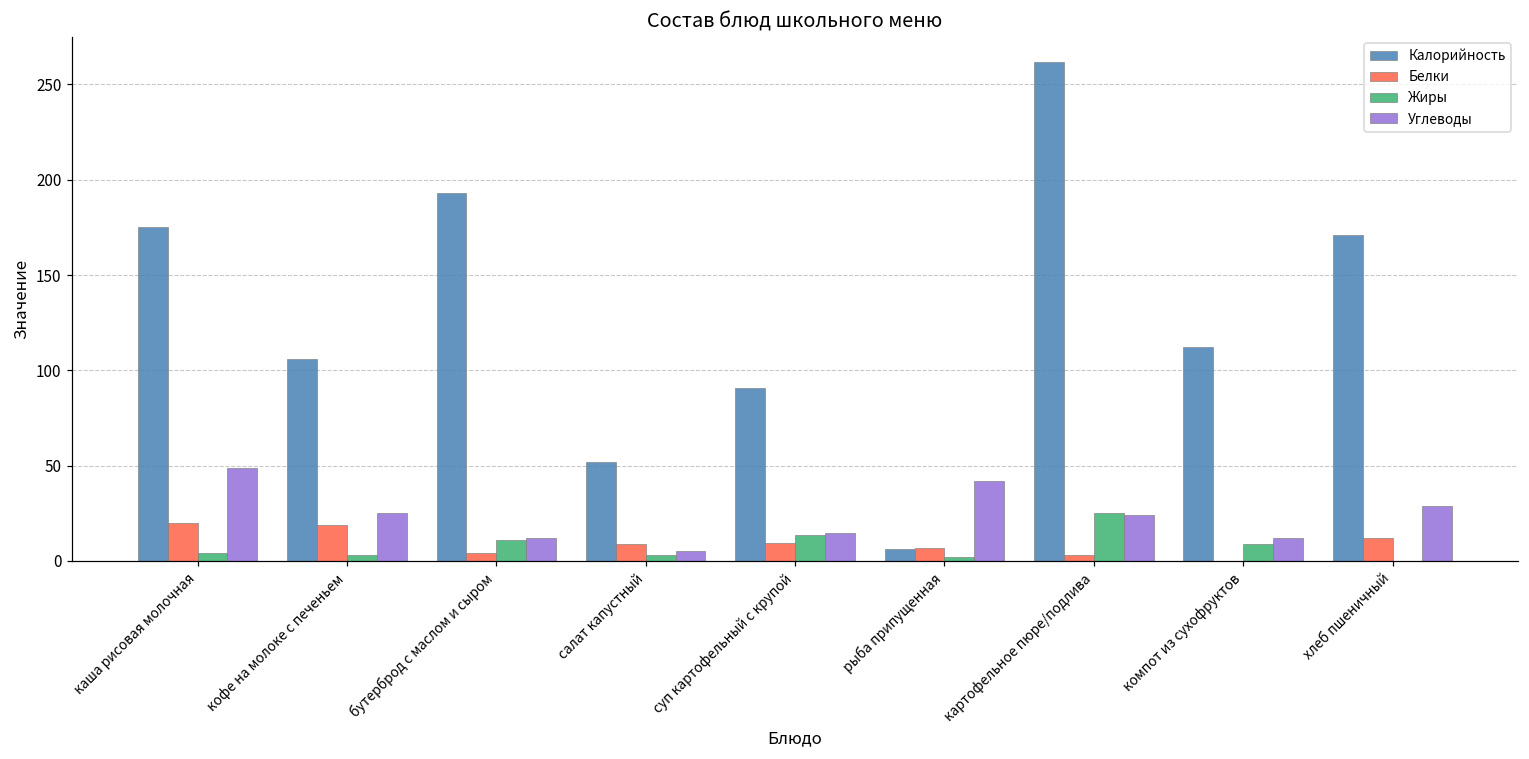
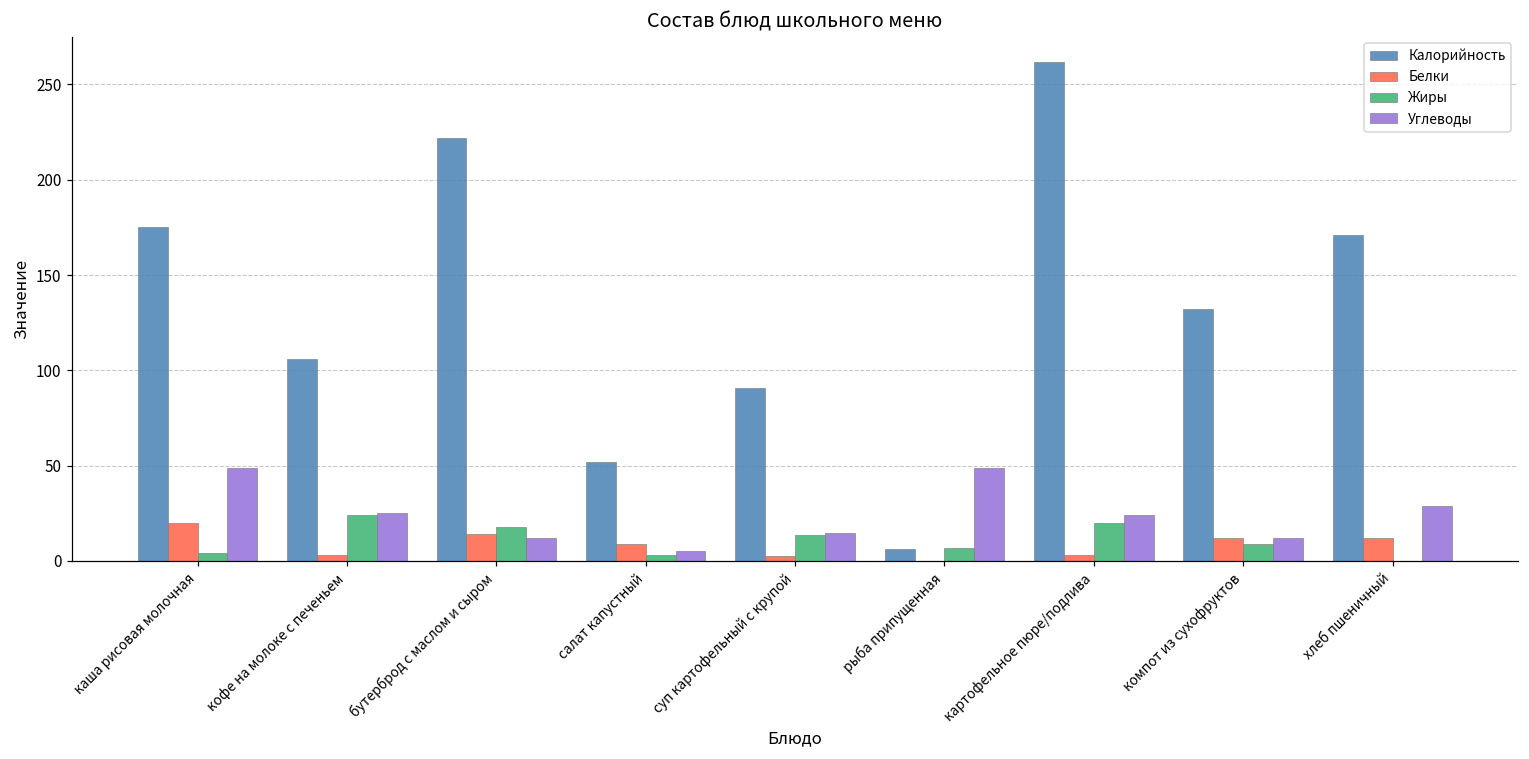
Белки, кофе на молоке с печеньем: 19 -> 3
Жиры, кофе на молоке с печеньем: 3 -> 24
Калорийность, бутерброд с маслом и сыром: 193 -> 222
Белки, бутерброд с маслом и сыром: 4 -> 14
Жиры, бутерброд с маслом и сыром: 11 -> 18
Белки, суп картофельный с крупой: 9 -> 3
Белки, рыба припущенная: 7 -> 0
Жиры, рыба припущенная: 2 -> 7
Углеводы, рыба припущенная: 42 -> 49
Жиры, картофельное пюре/подлива: 25 -> 20
Калорийность, компот из сухофруктов: 112 -> 132
Белки, компот из сухофруктов: 0 -> 12
